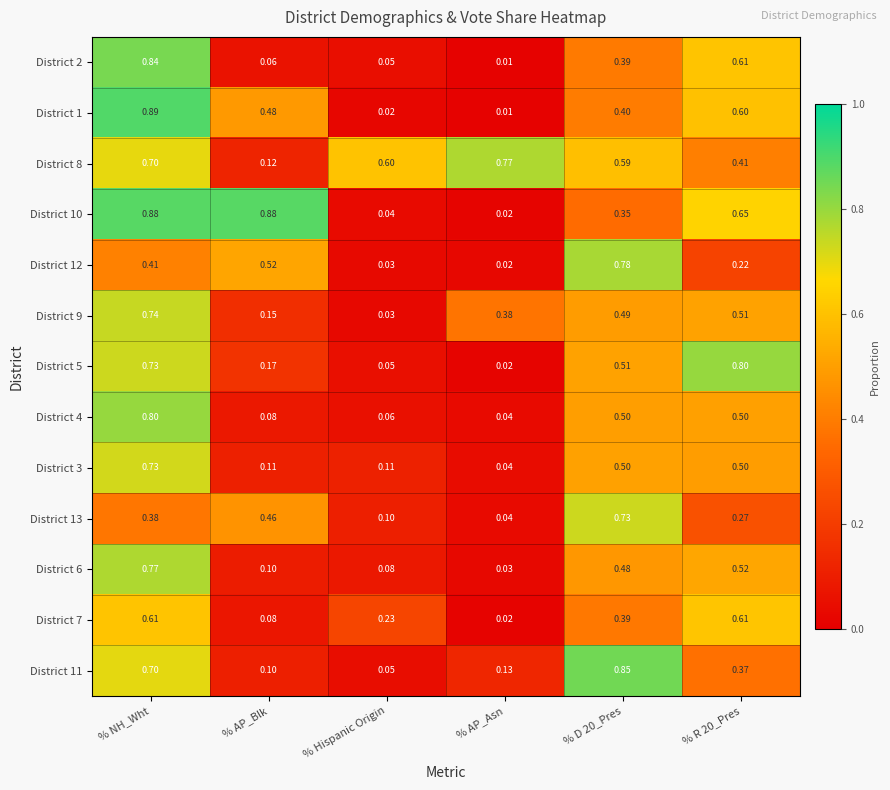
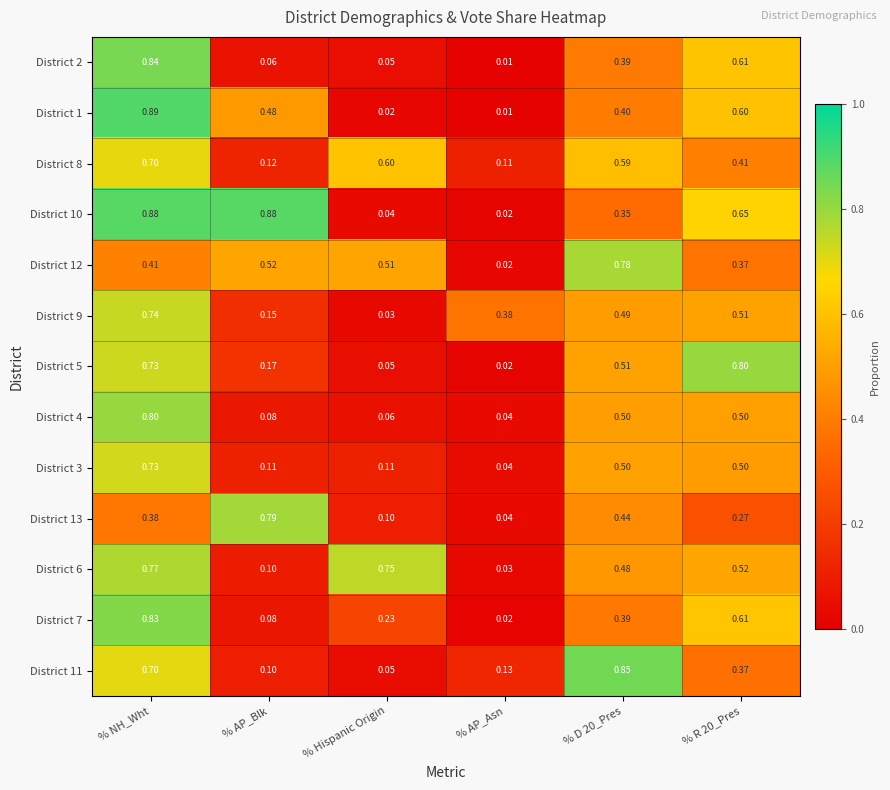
District 8, % AP_Asn: 0.77 -> 0.11
District 12, % Hispanic Origin: 0.03 -> 0.51
District 12, % R 20_Pres: 0.22 -> 0.37
District 13, % AP_Blk: 0.46 -> 0.79
District 13, % D 20_Pres: 0.73 -> 0.44
District 6, % Hispanic Origin: 0.08 -> 0.75
District 7, % NH_Wht: 0.61 -> 0.83
